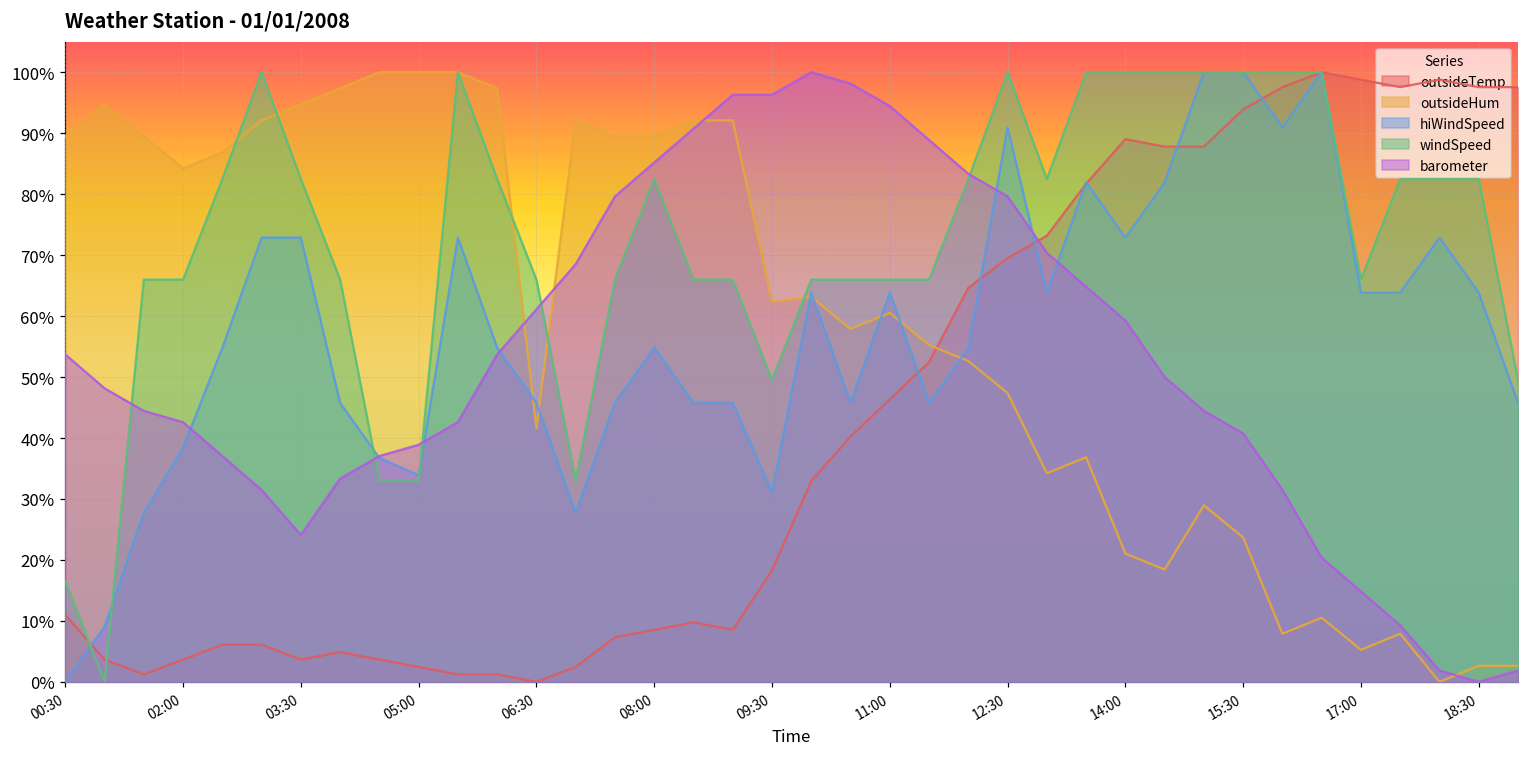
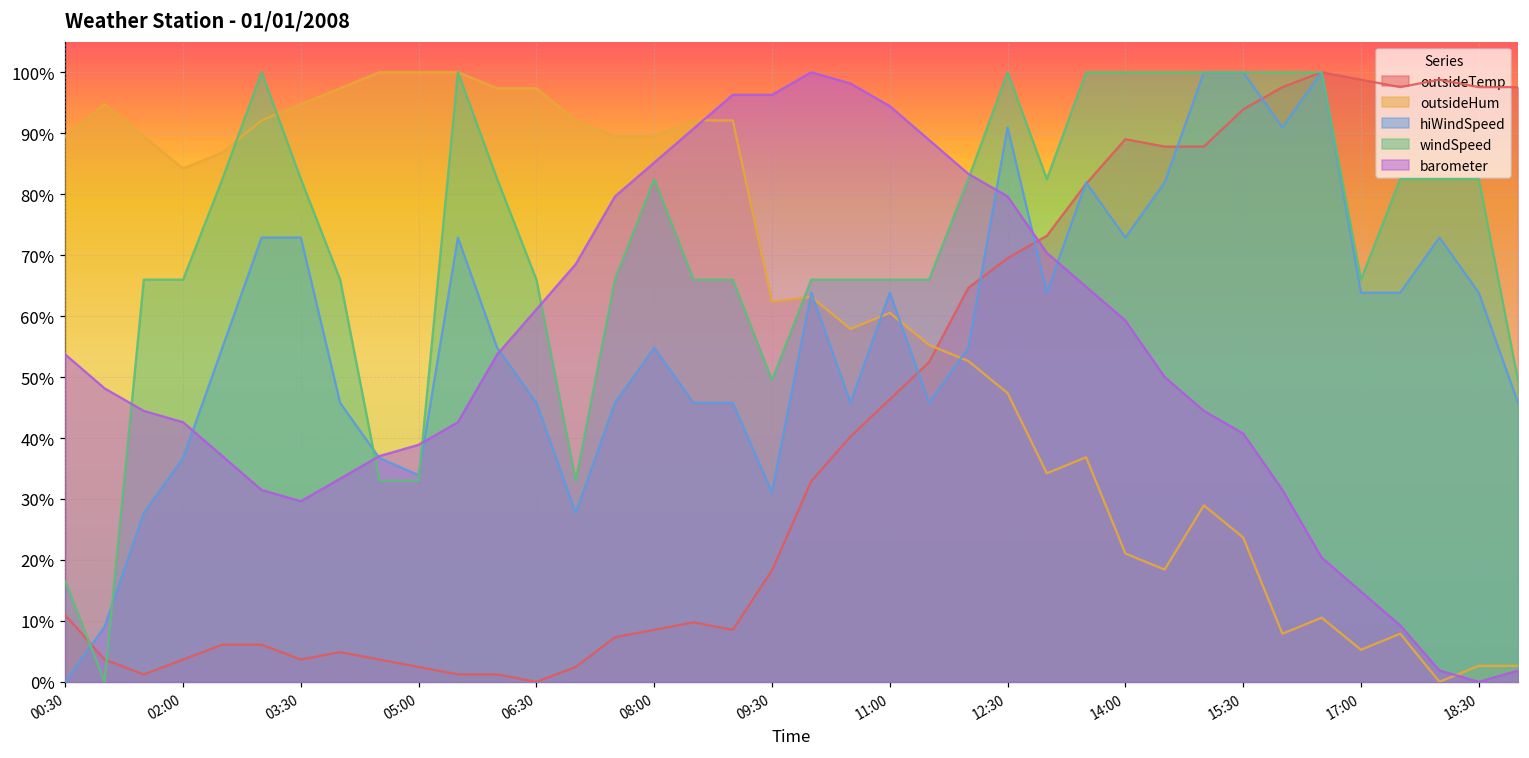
hiWindSpeed, 02:00: 38% -> 37%
barometer, 03:30: 24% -> 30%
outsideHum, 06:30: 42% -> 97%
